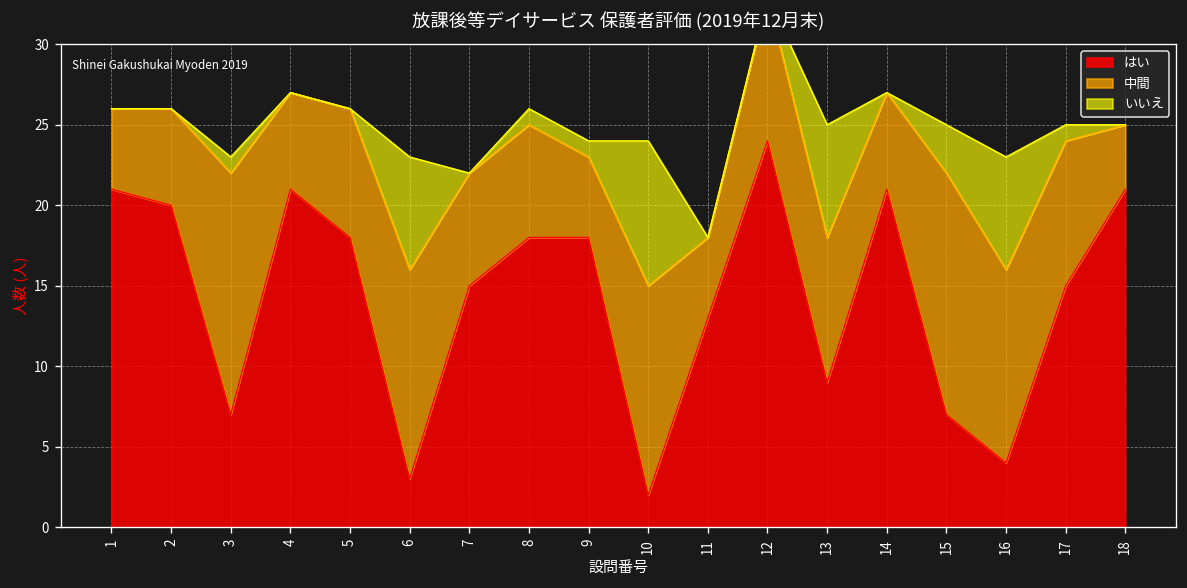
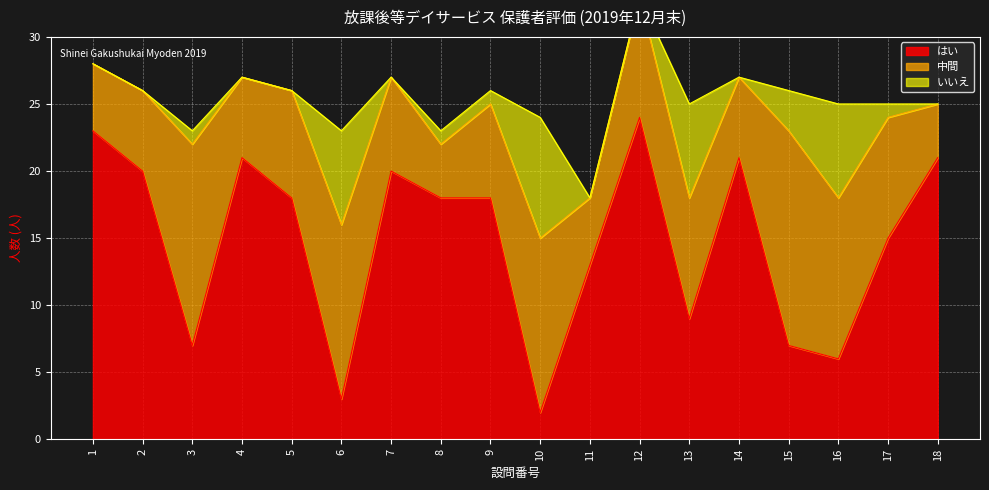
はい, 1: 21 -> 23
はい, 7: 15 -> 20
中間, 8: 7 -> 4
中間, 9: 5 -> 7
中間, 15: 15 -> 16
はい, 16: 4 -> 6
